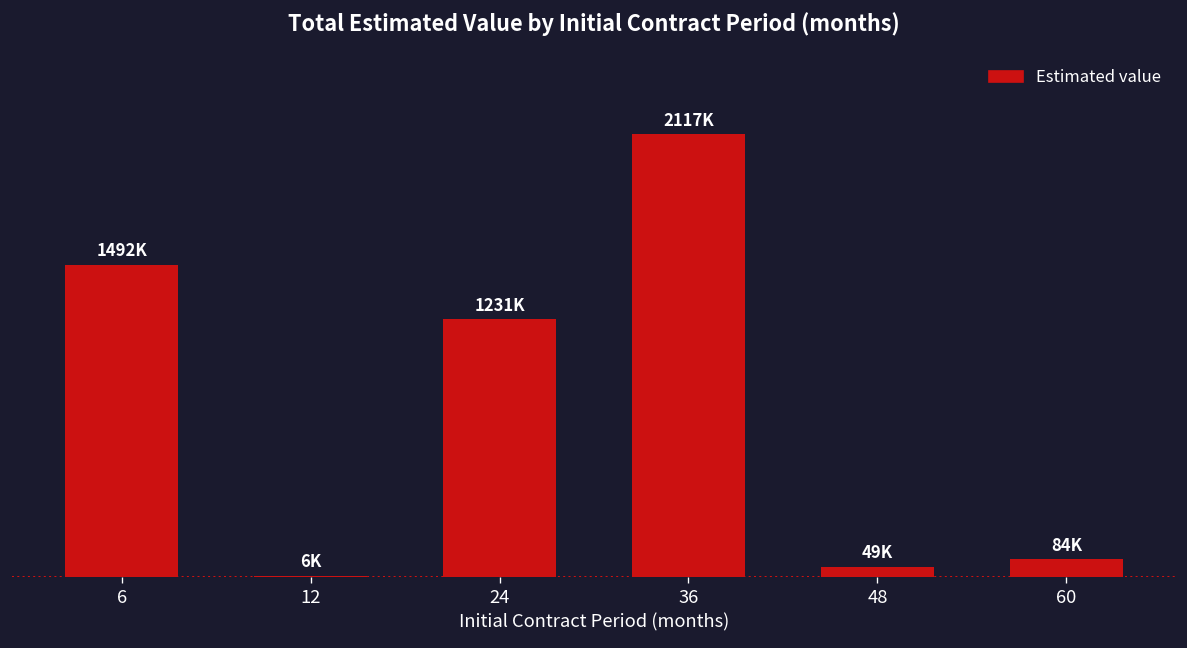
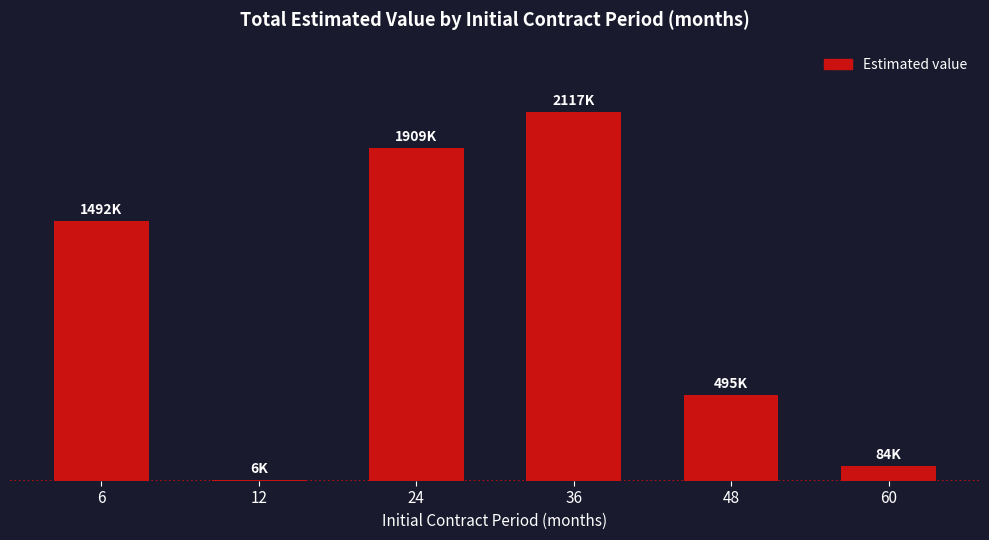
24: 1231K -> 1909K
48: 49K -> 495K
